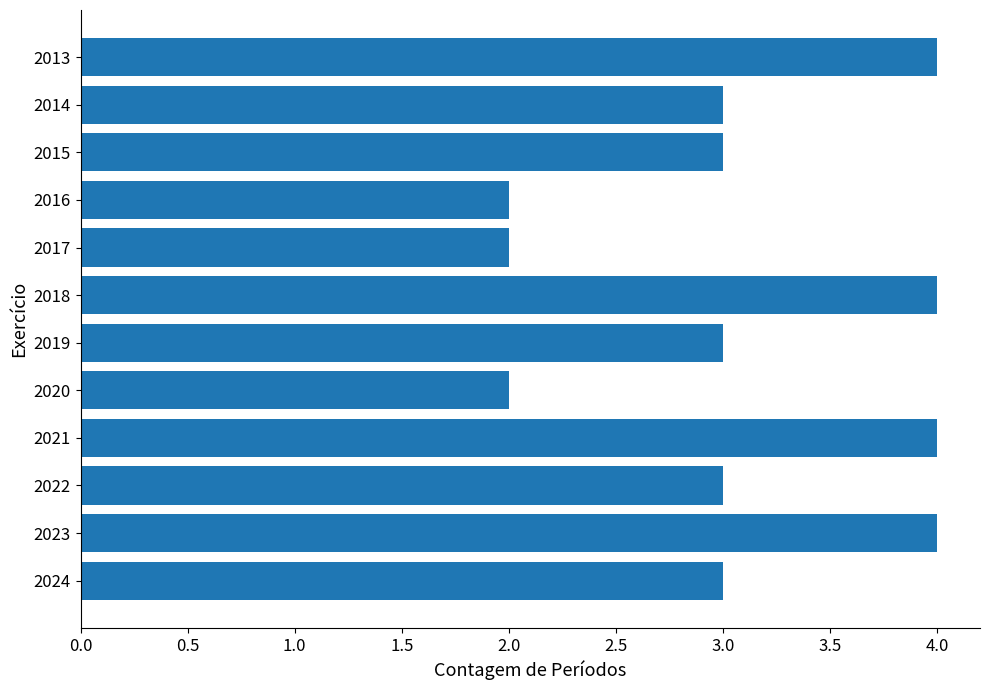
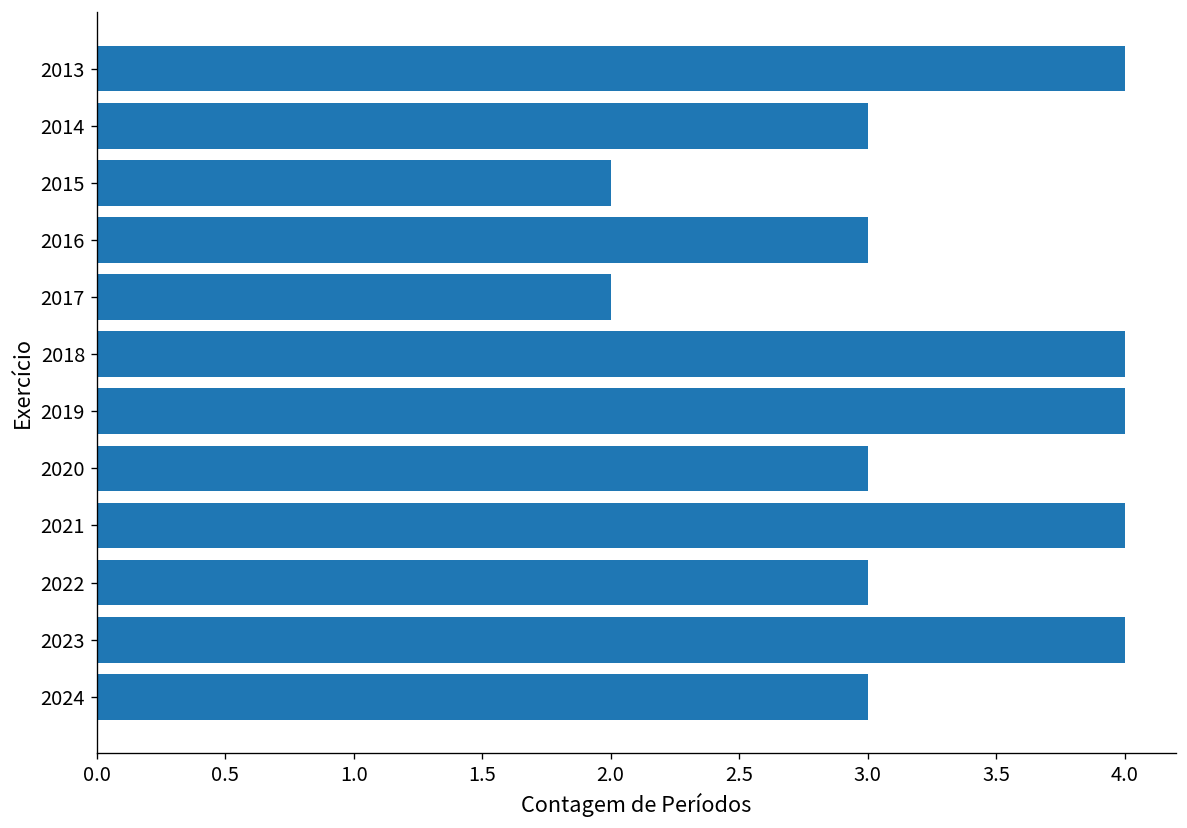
2015: 3 -> 2
2016: 2 -> 3
2019: 3 -> 4
2020: 2 -> 3
